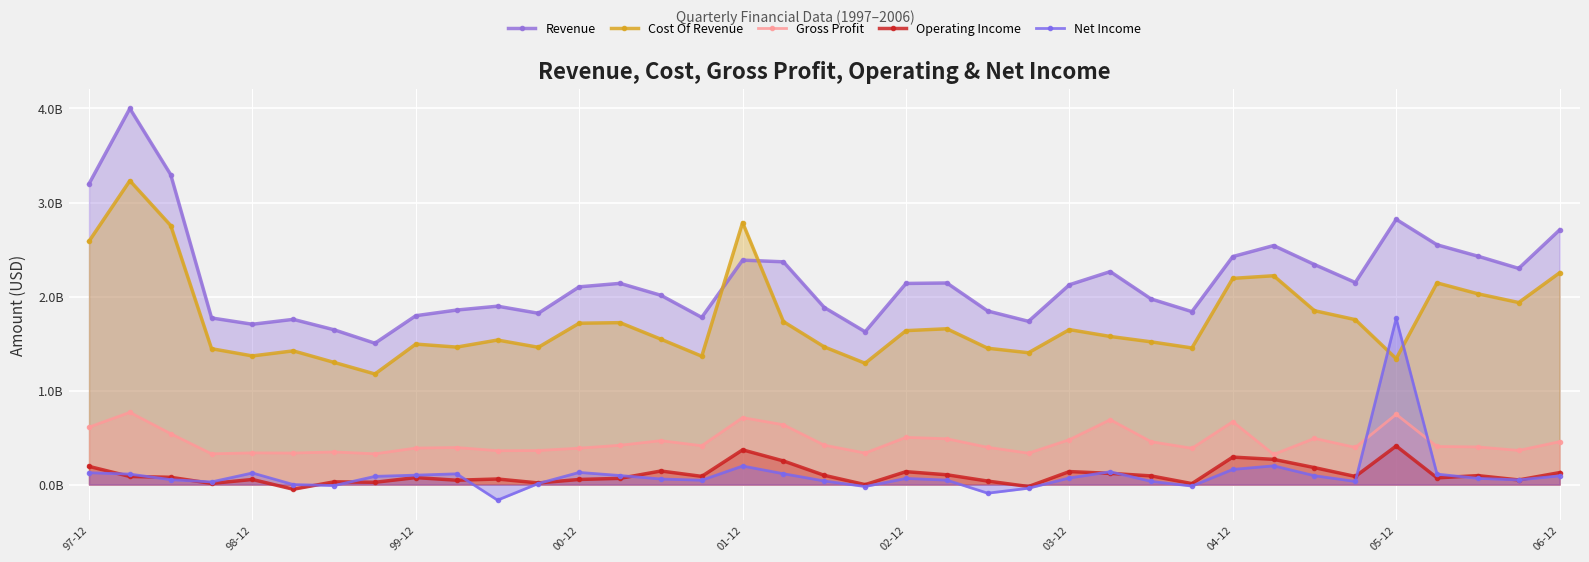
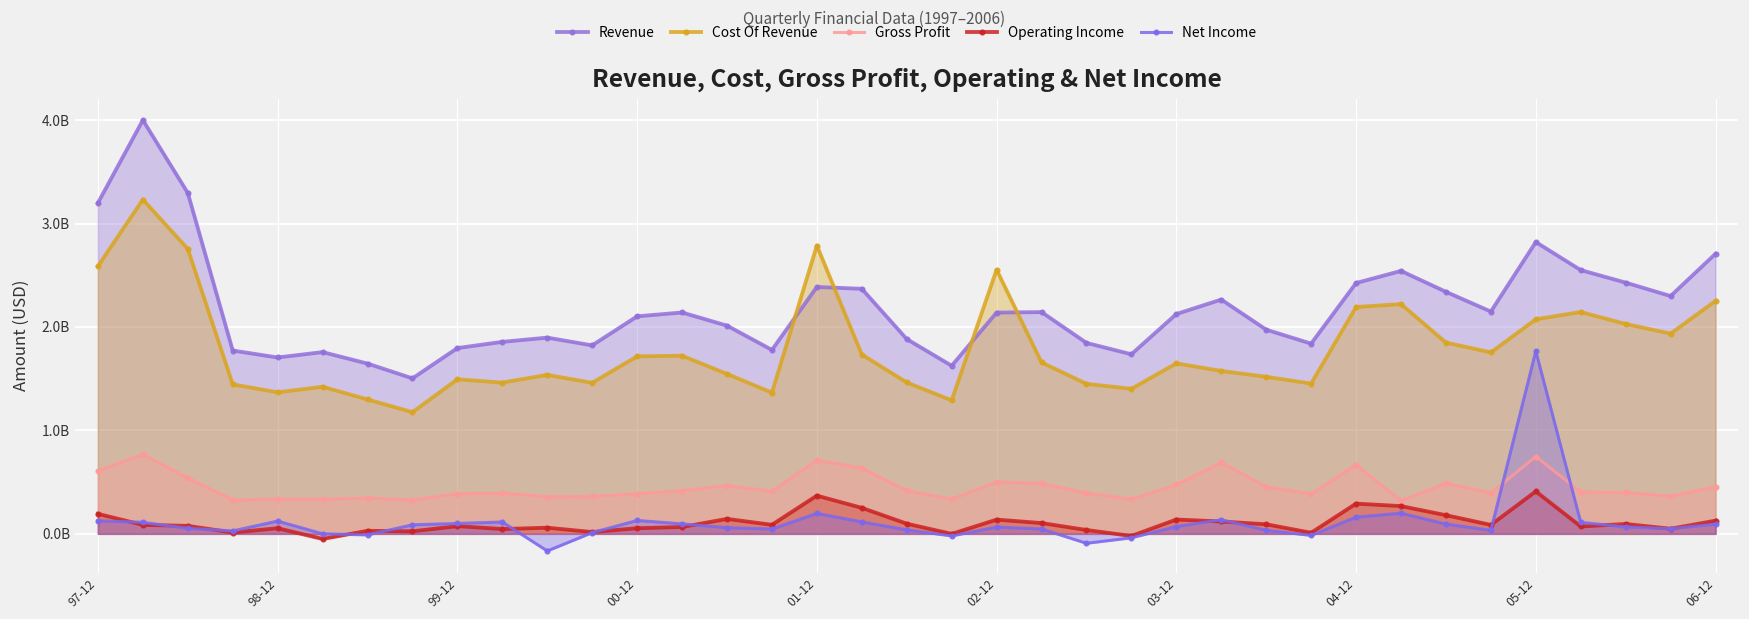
Cost Of Revenue, 02-12: 1600000000 -> 2600000000
Cost Of Revenue, 05-12: 1300000000 -> 2100000000
